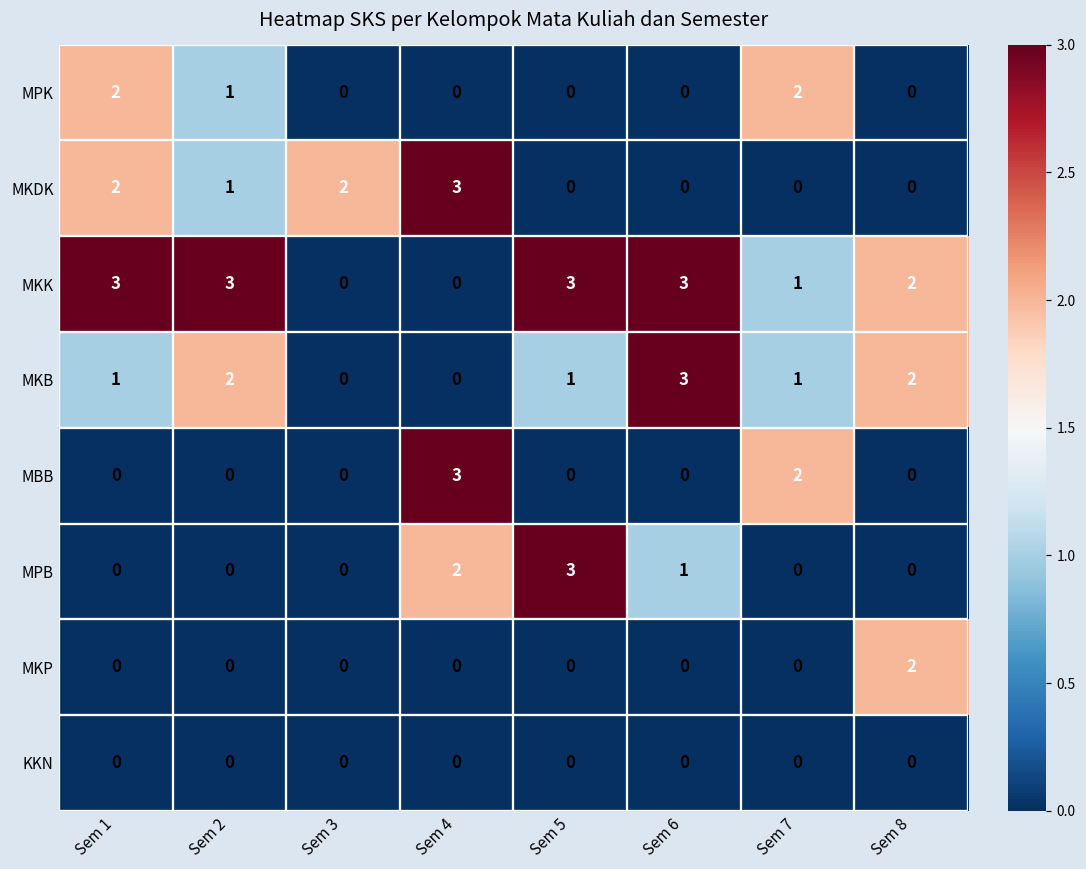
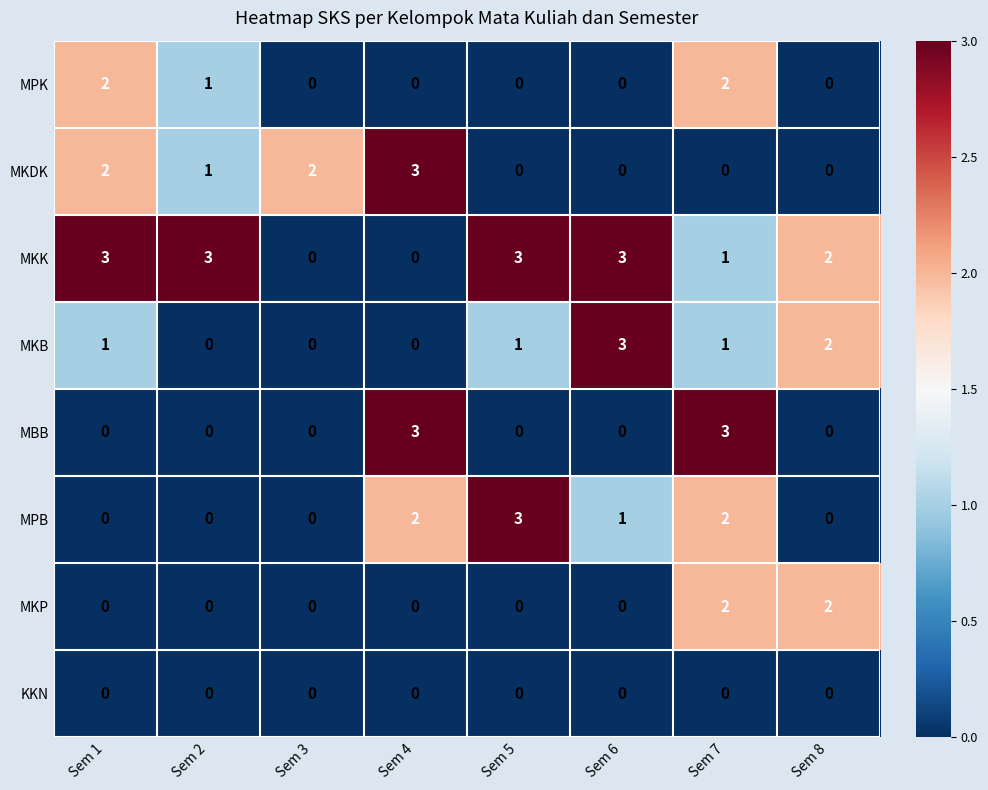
MKB, Sem 2: 2 -> 0
MBB, Sem 7: 2 -> 3
MPB, Sem 7: 0 -> 2
MKP, Sem 7: 0 -> 2
